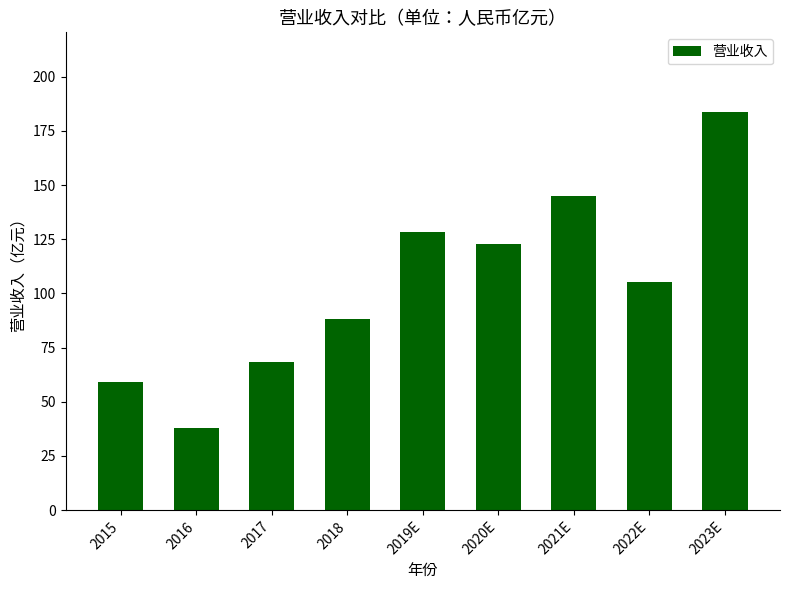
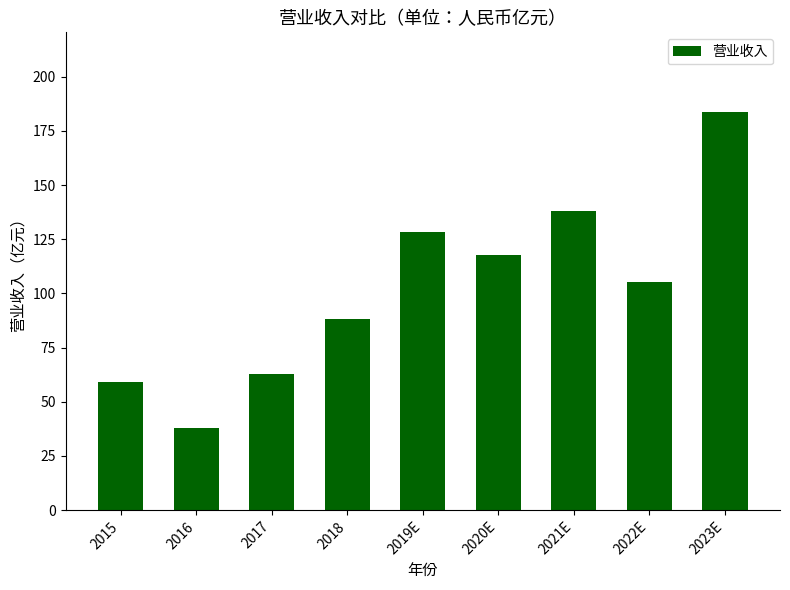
2017: 68 -> 63
2020E: 123 -> 118
2021E: 145 -> 138
